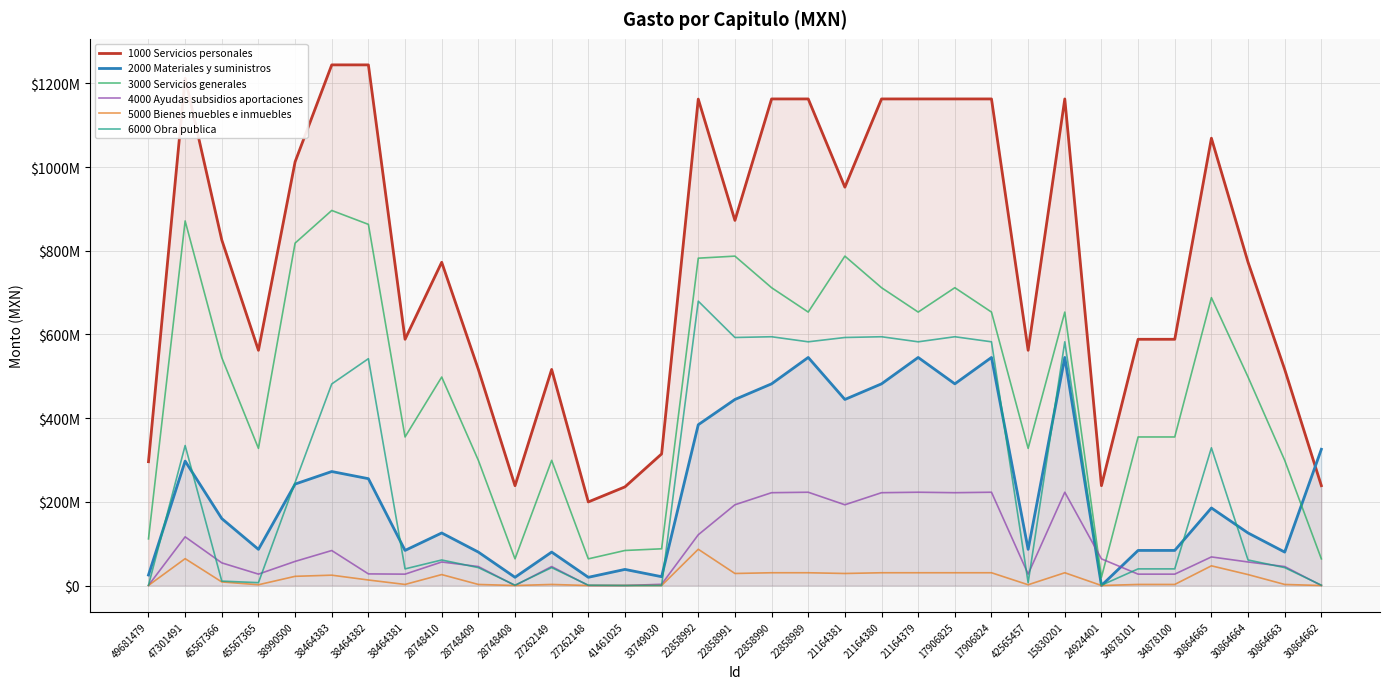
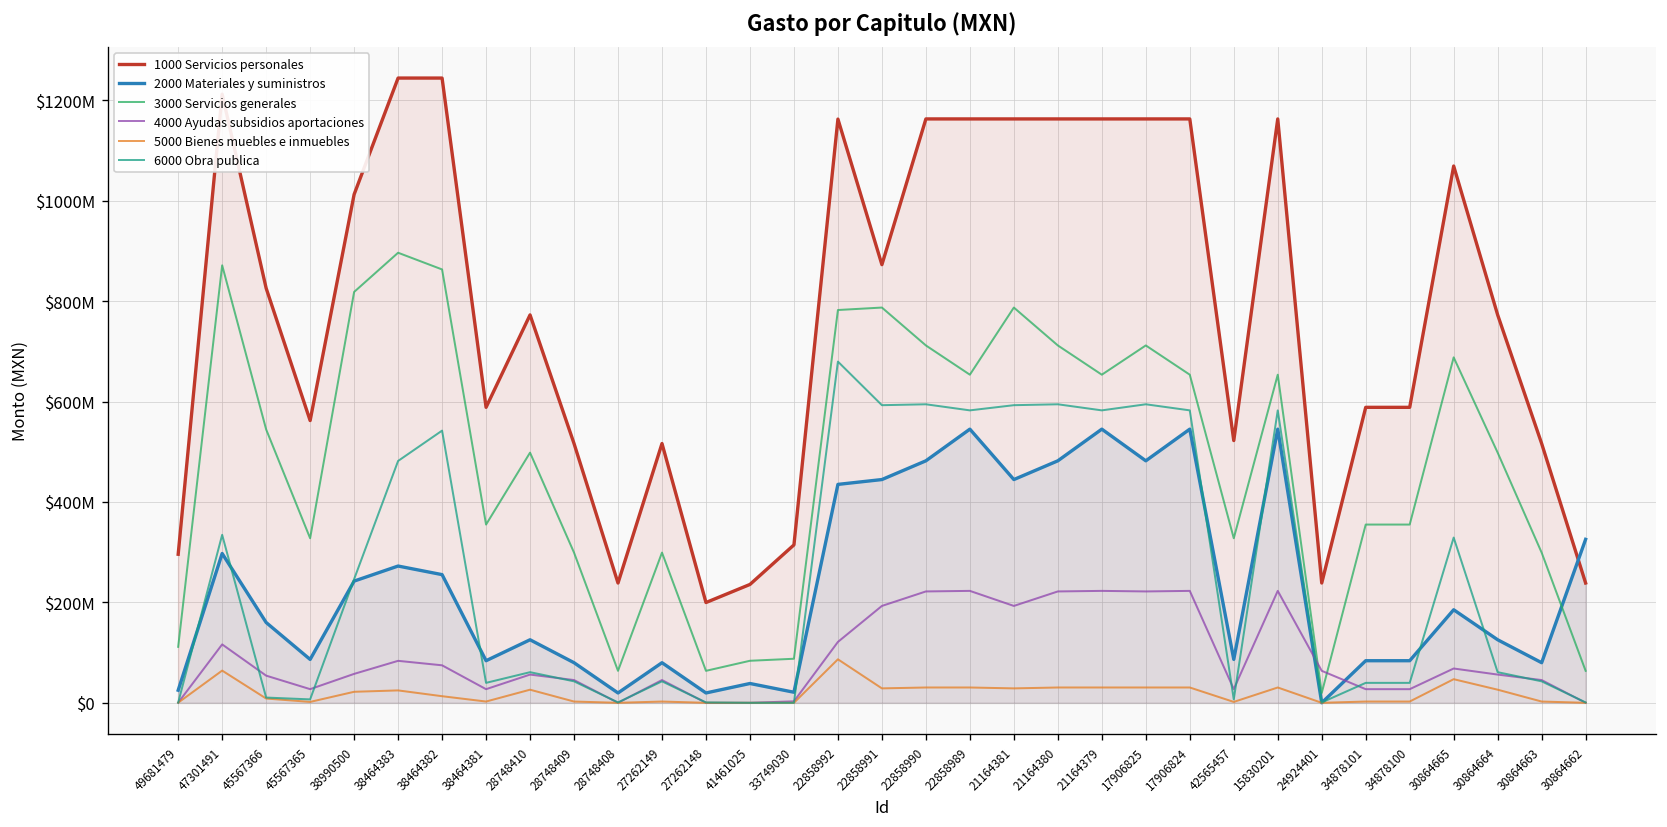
4000 Ayudas subsidios aportaciones, 38464382: $30000000 -> $70000000
2000 Materiales y suministros, 22858992: $380000000 -> $440000000
1000 Servicios personales, 21164381: $950000000 -> $1160000000
1000 Servicios personales, 42565457: $560000000 -> $520000000
